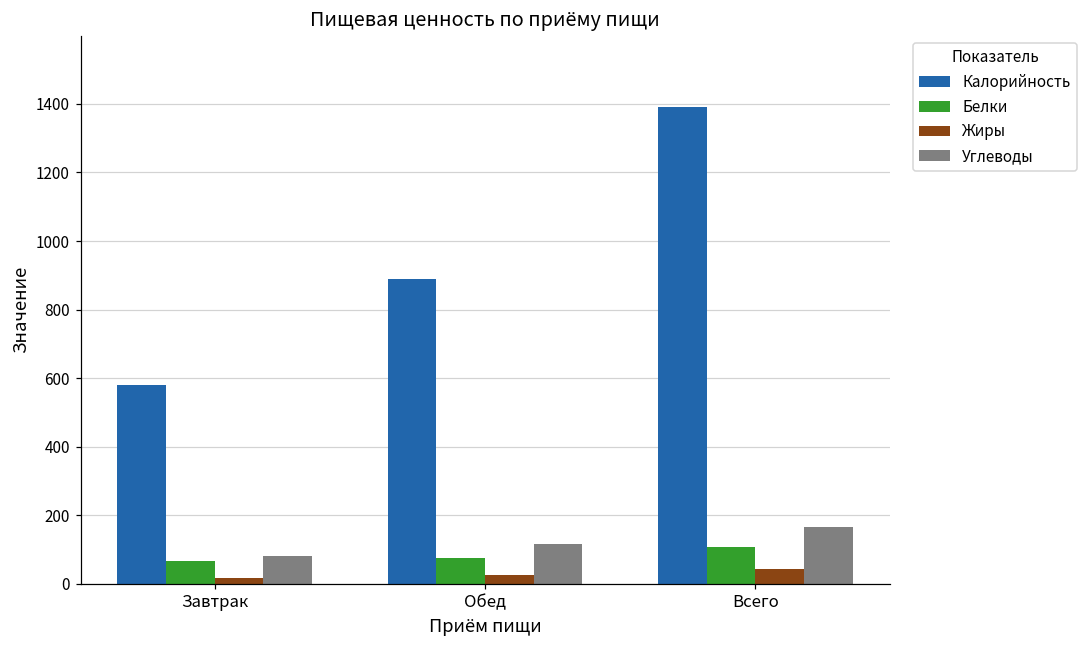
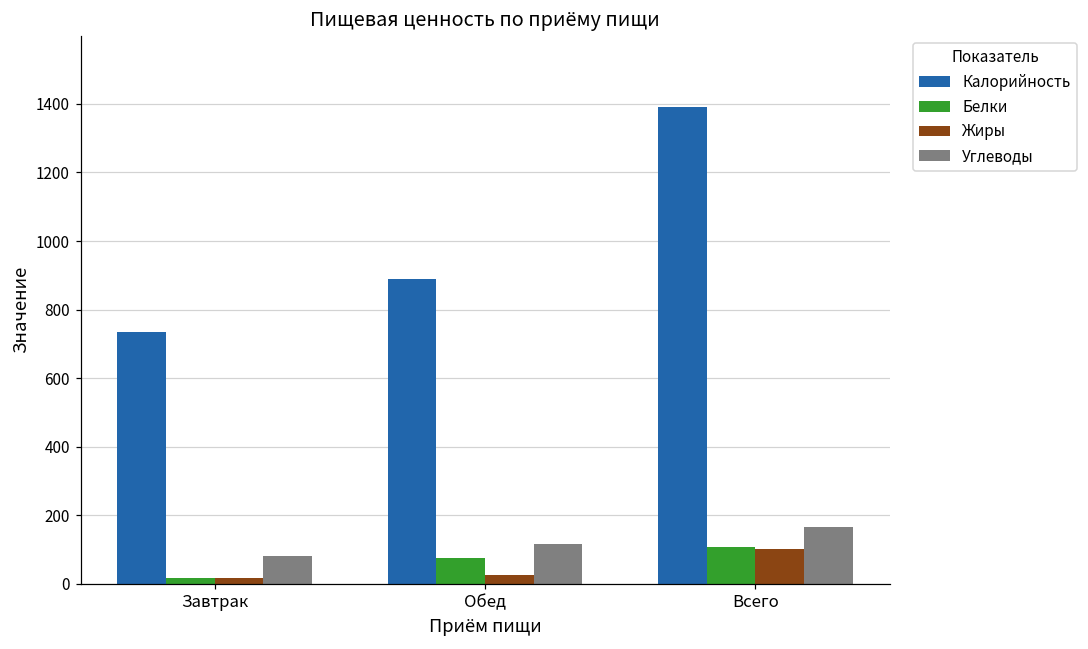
Калорийность, Завтрак: 580 -> 730
Белки, Завтрак: 70 -> 20
Жиры, Всего: 40 -> 100
